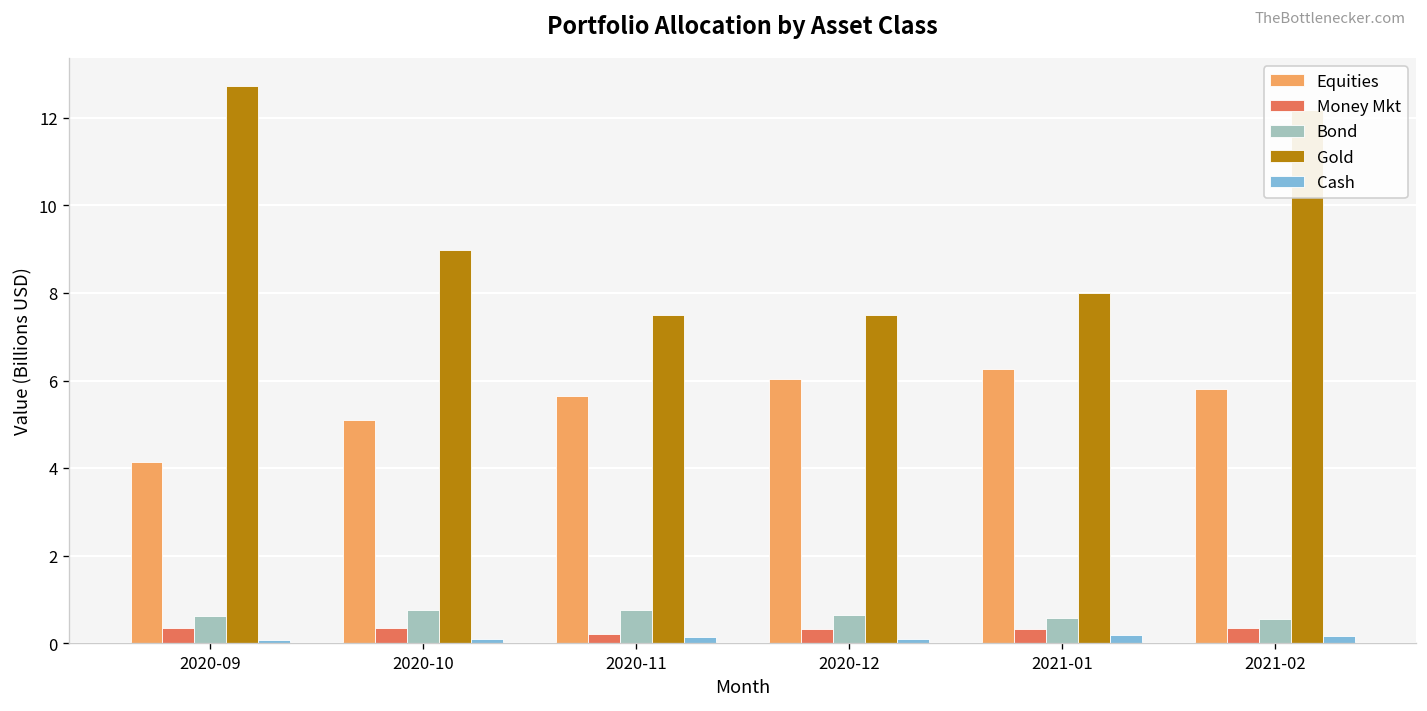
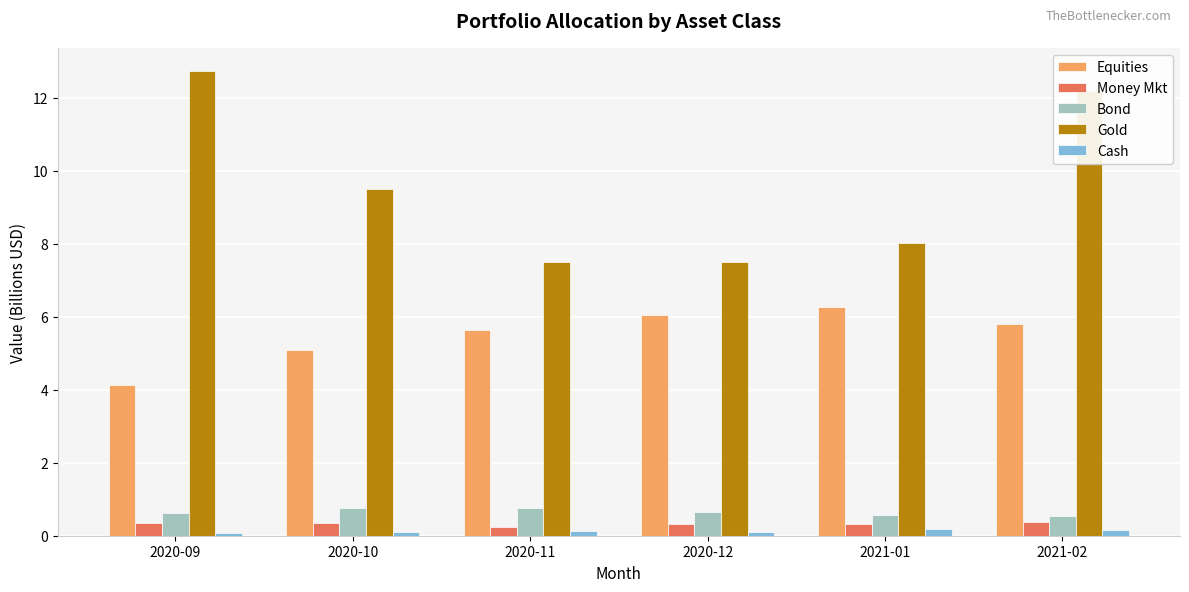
Gold, 2020-10: 9.0 -> 9.5
